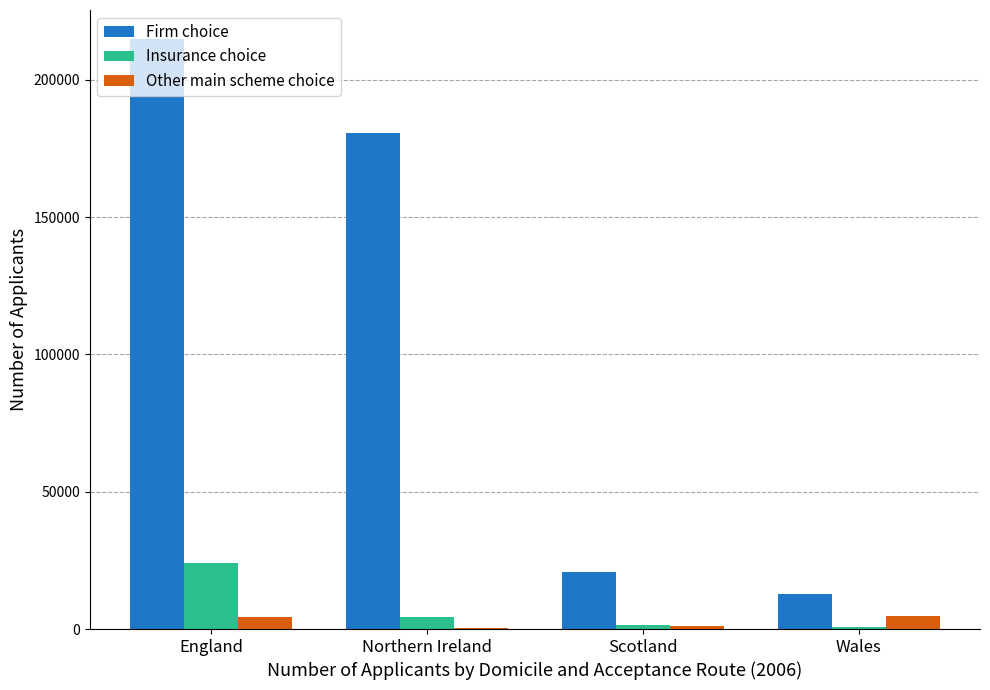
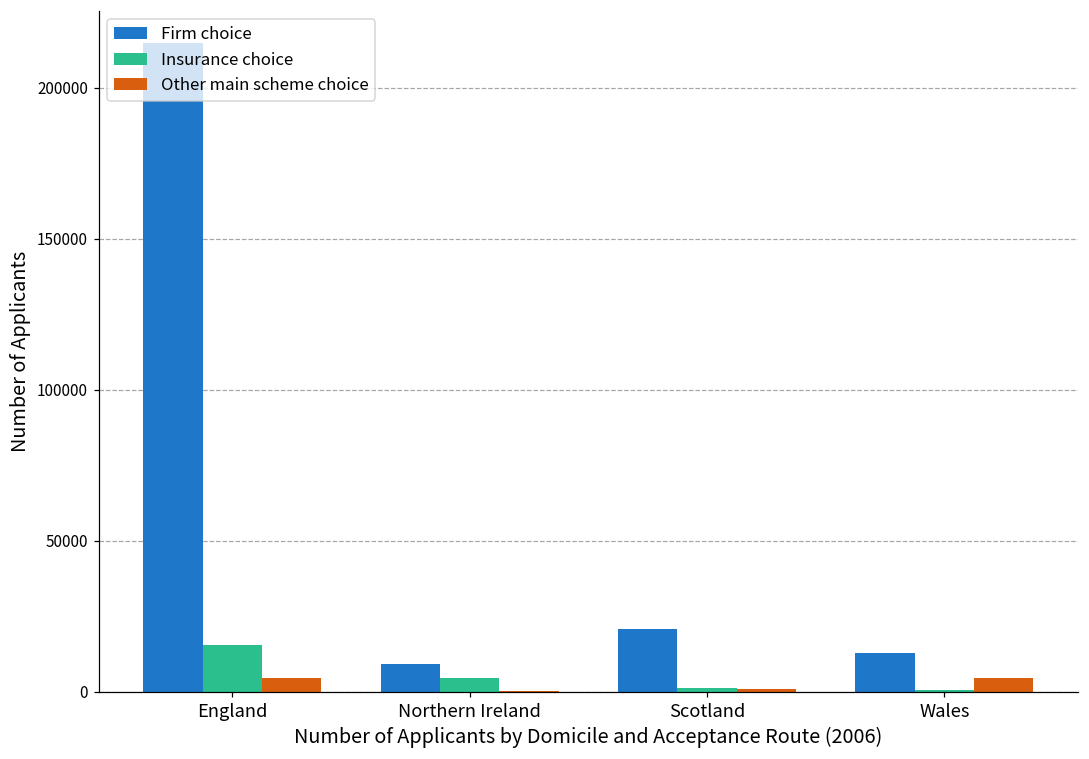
Insurance choice, England: 24000 -> 16000
Firm choice, Northern Ireland: 181000 -> 9000
